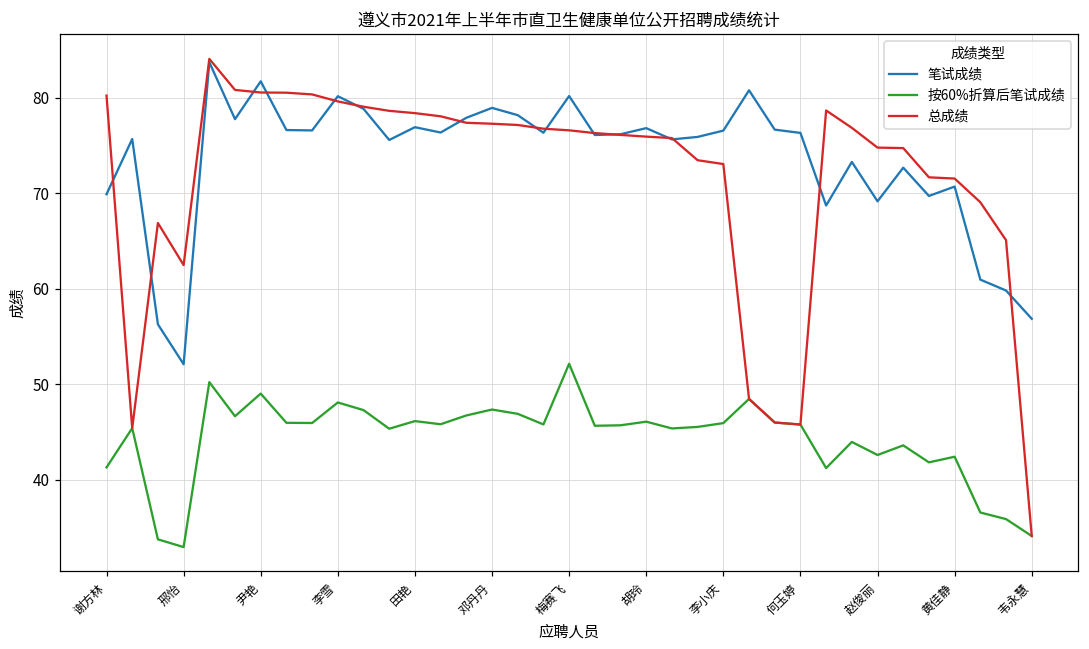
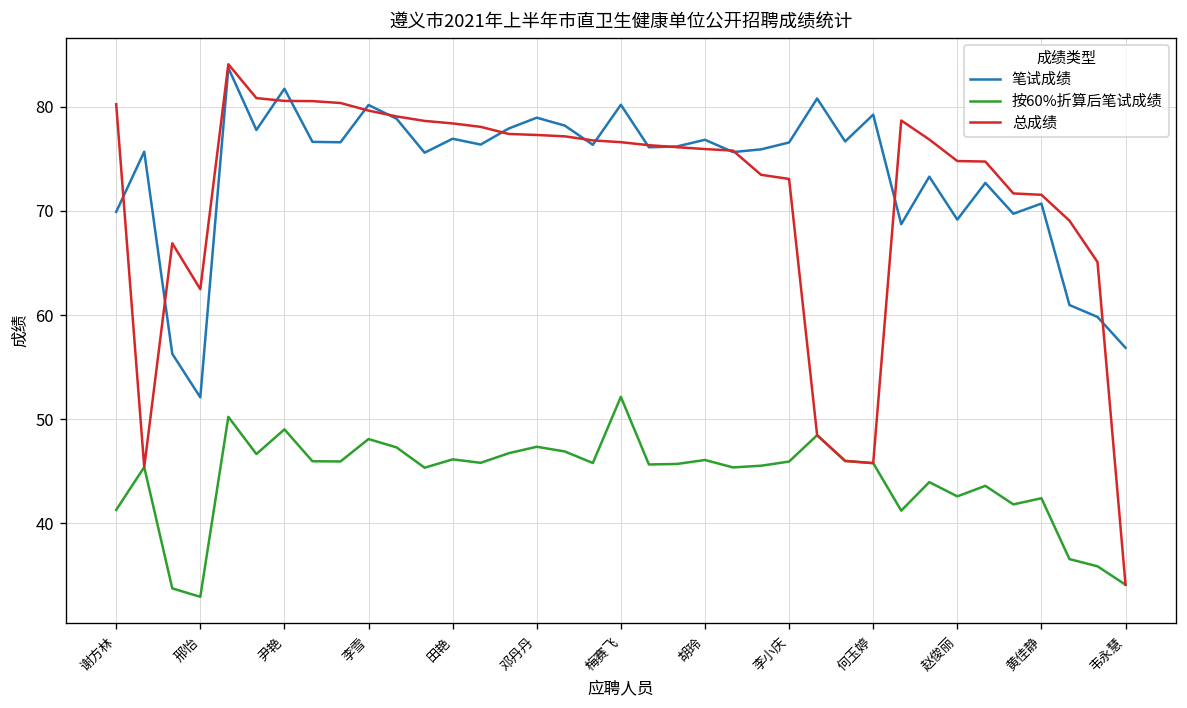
笔试成绩, 何玉婷: 76 -> 79
